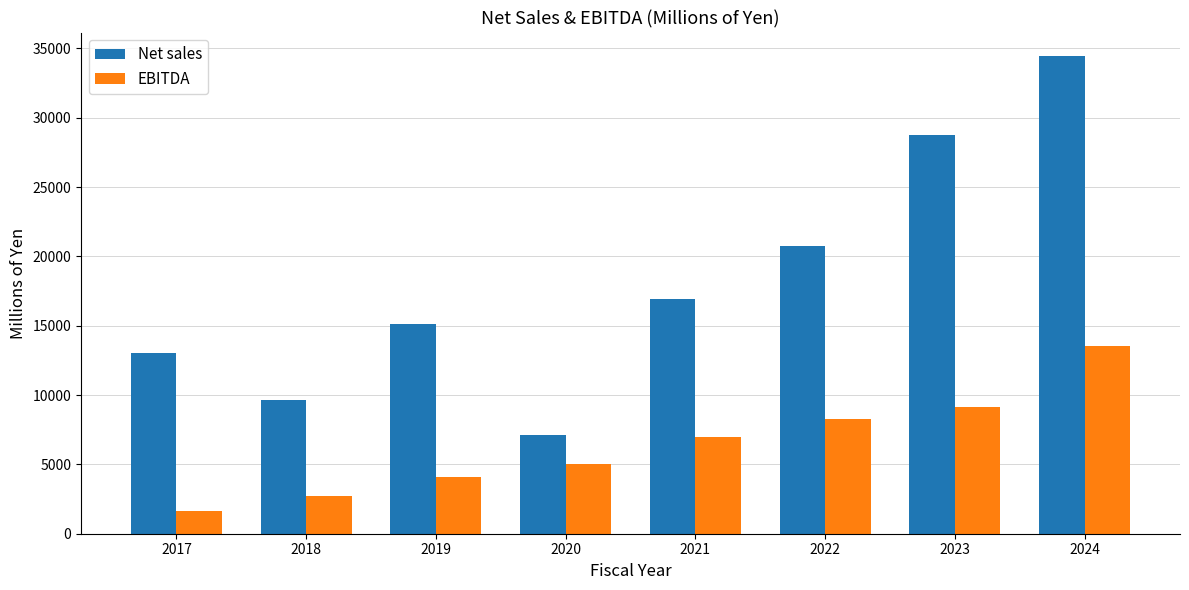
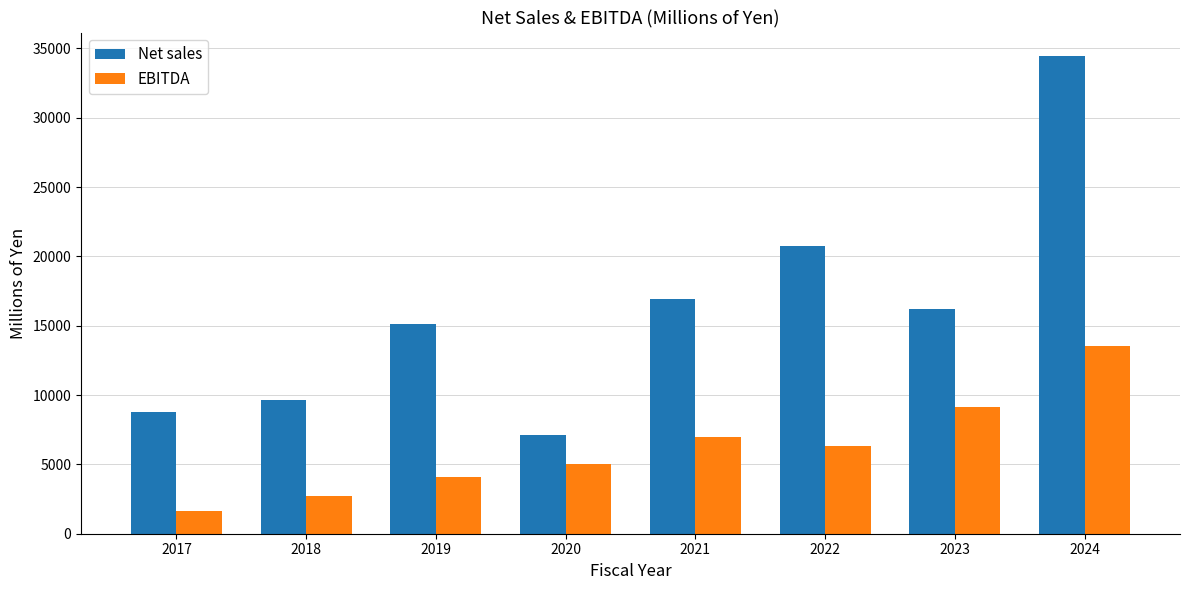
Net sales, 2017: 13100 -> 8800
EBITDA, 2022: 8300 -> 6300
Net sales, 2023: 28700 -> 16200
